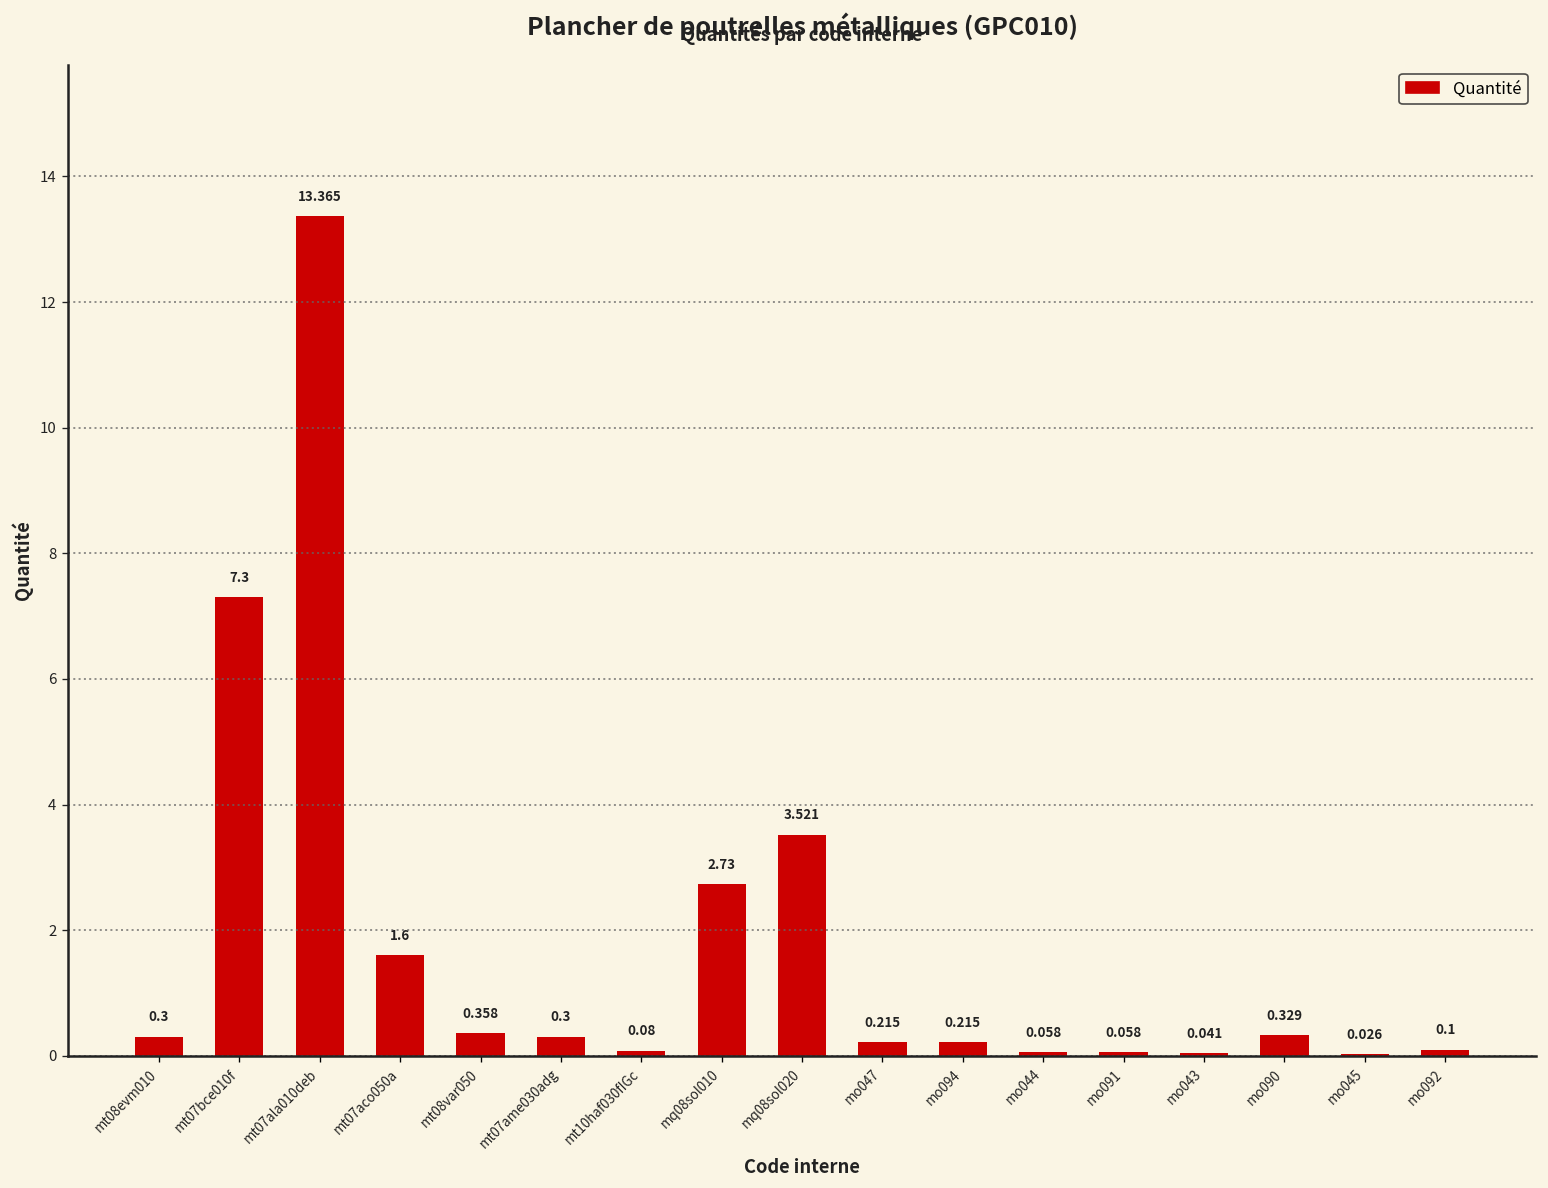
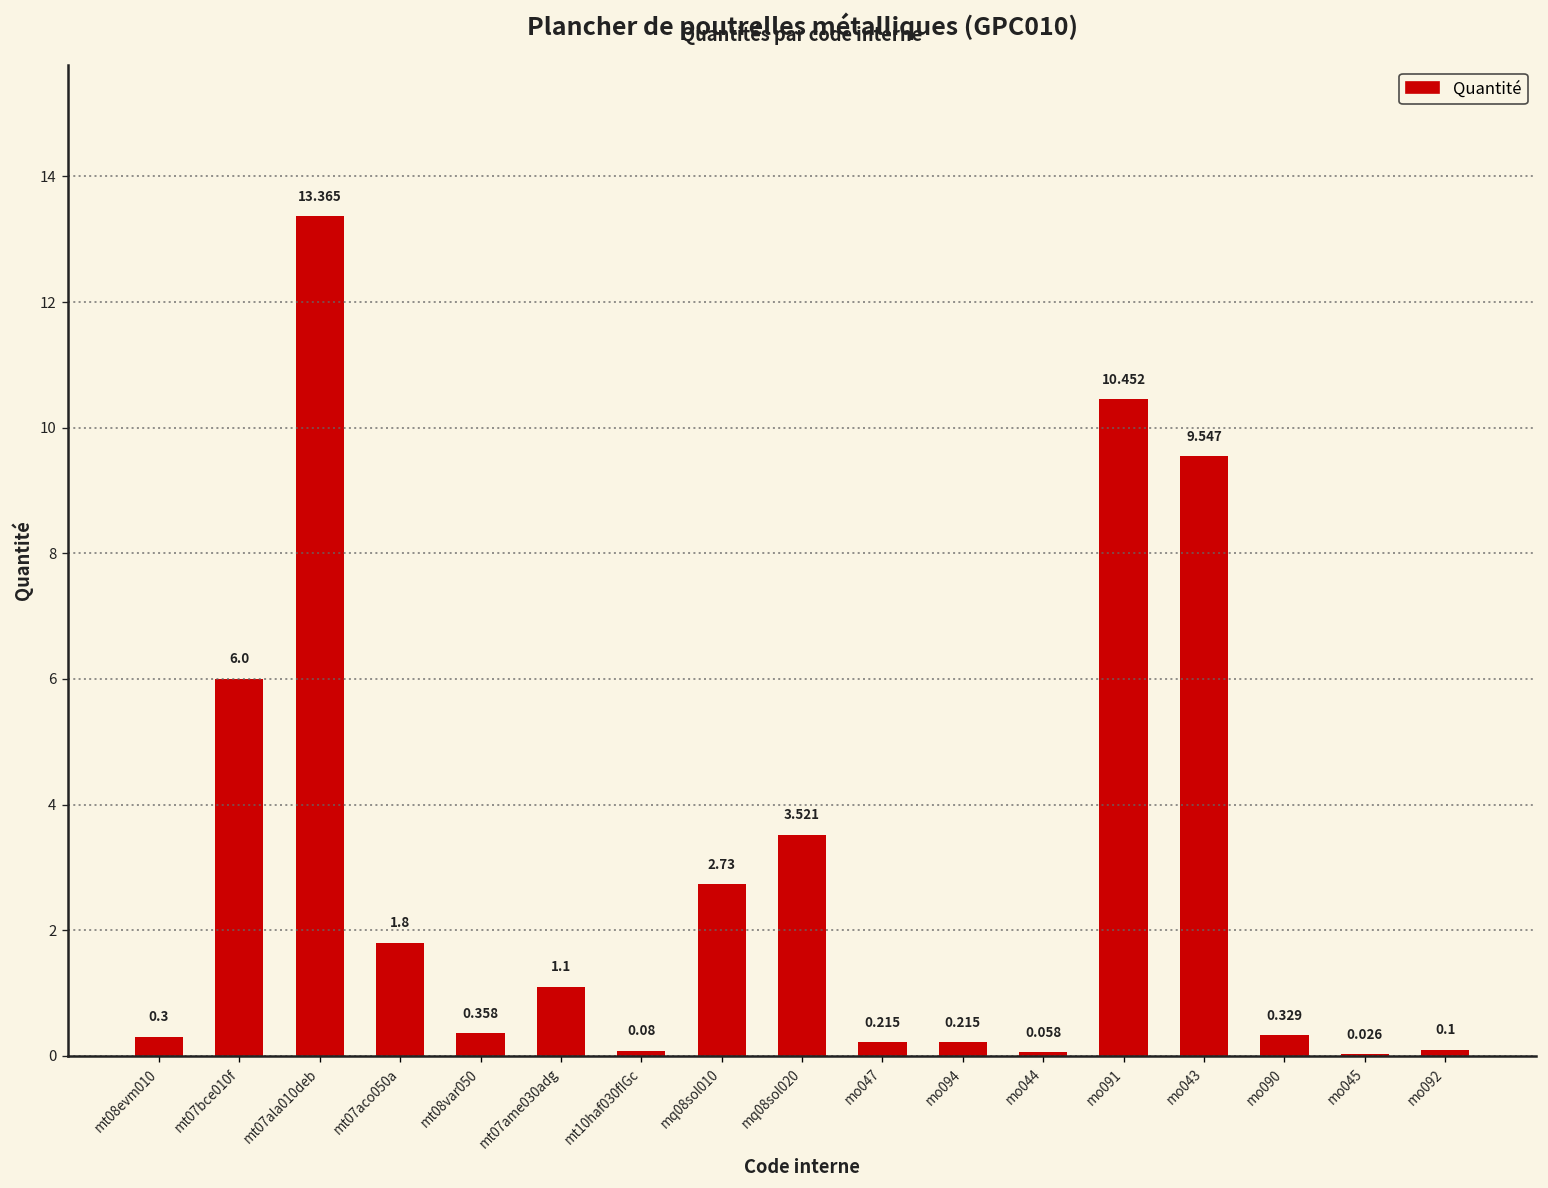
mt07bce010f: 7.3 -> 6.0
mt07aco050a: 1.6 -> 1.8
mt07ame030adg: 0.3 -> 1.1
mo091: 0.058 -> 10.452
mo043: 0.041 -> 9.547
